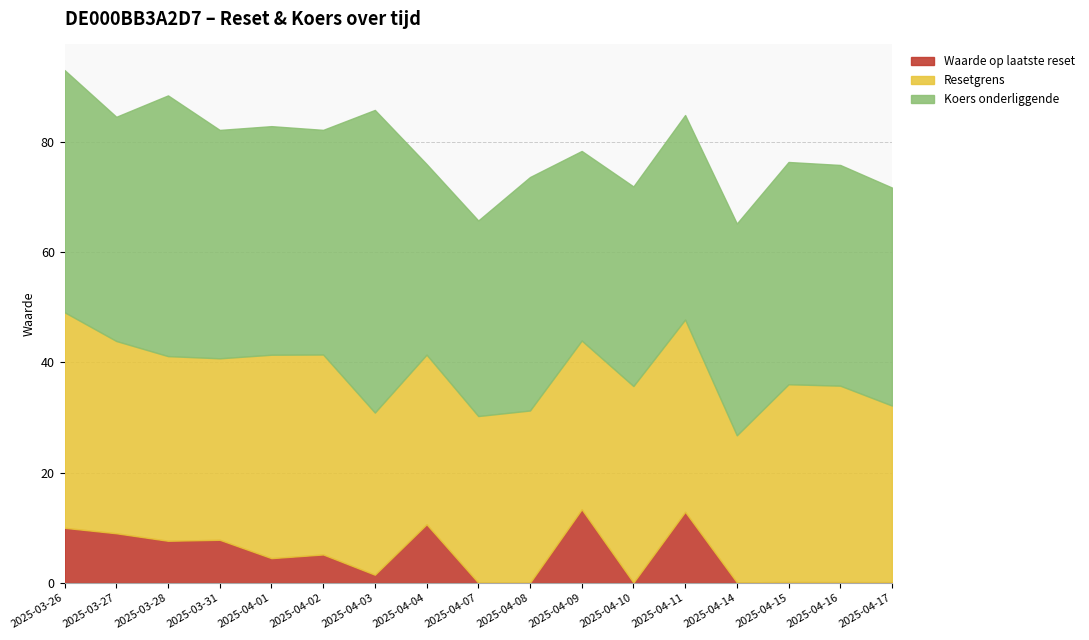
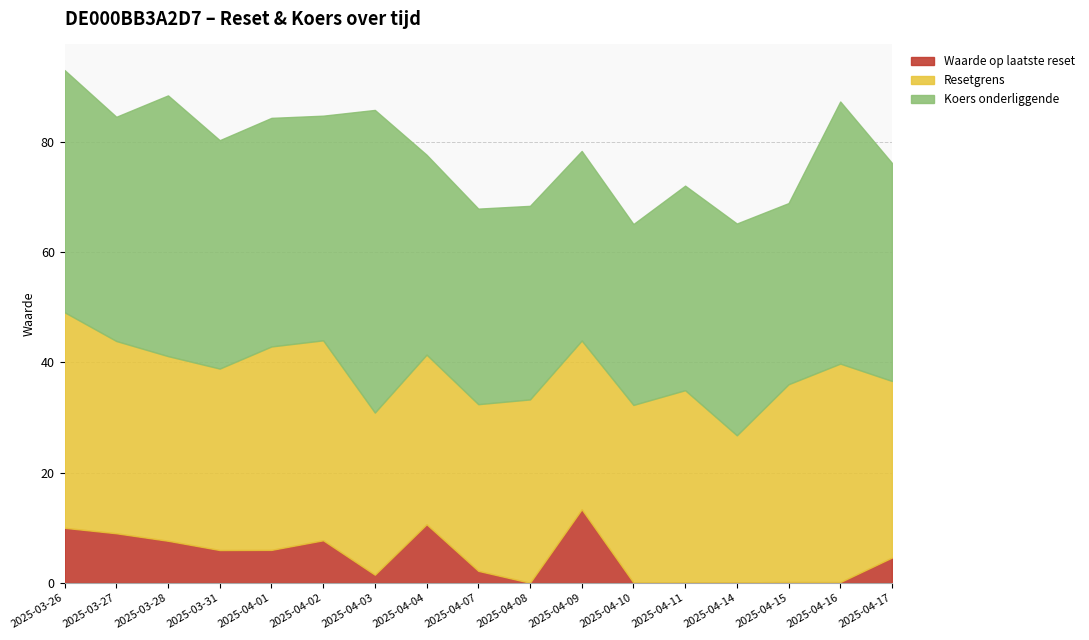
Waarde op laatste reset, 2025-03-31: 8 -> 6
Waarde op laatste reset, 2025-04-01: 5 -> 6
Waarde op laatste reset, 2025-04-02: 5 -> 8
Koers onderliggende, 2025-04-04: 35 -> 36
Waarde op laatste reset, 2025-04-07: 0 -> 2
Resetgrens, 2025-04-08: 31 -> 33
Koers onderliggende, 2025-04-08: 42 -> 35
Resetgrens, 2025-04-10: 36 -> 32
Koers onderliggende, 2025-04-10: 36 -> 33
Waarde op laatste reset, 2025-04-11: 13 -> 0
Koers onderliggende, 2025-04-15: 40 -> 33
Resetgrens, 2025-04-16: 36 -> 40
Koers onderliggende, 2025-04-16: 40 -> 47
Waarde op laatste reset, 2025-04-17: 0 -> 5
